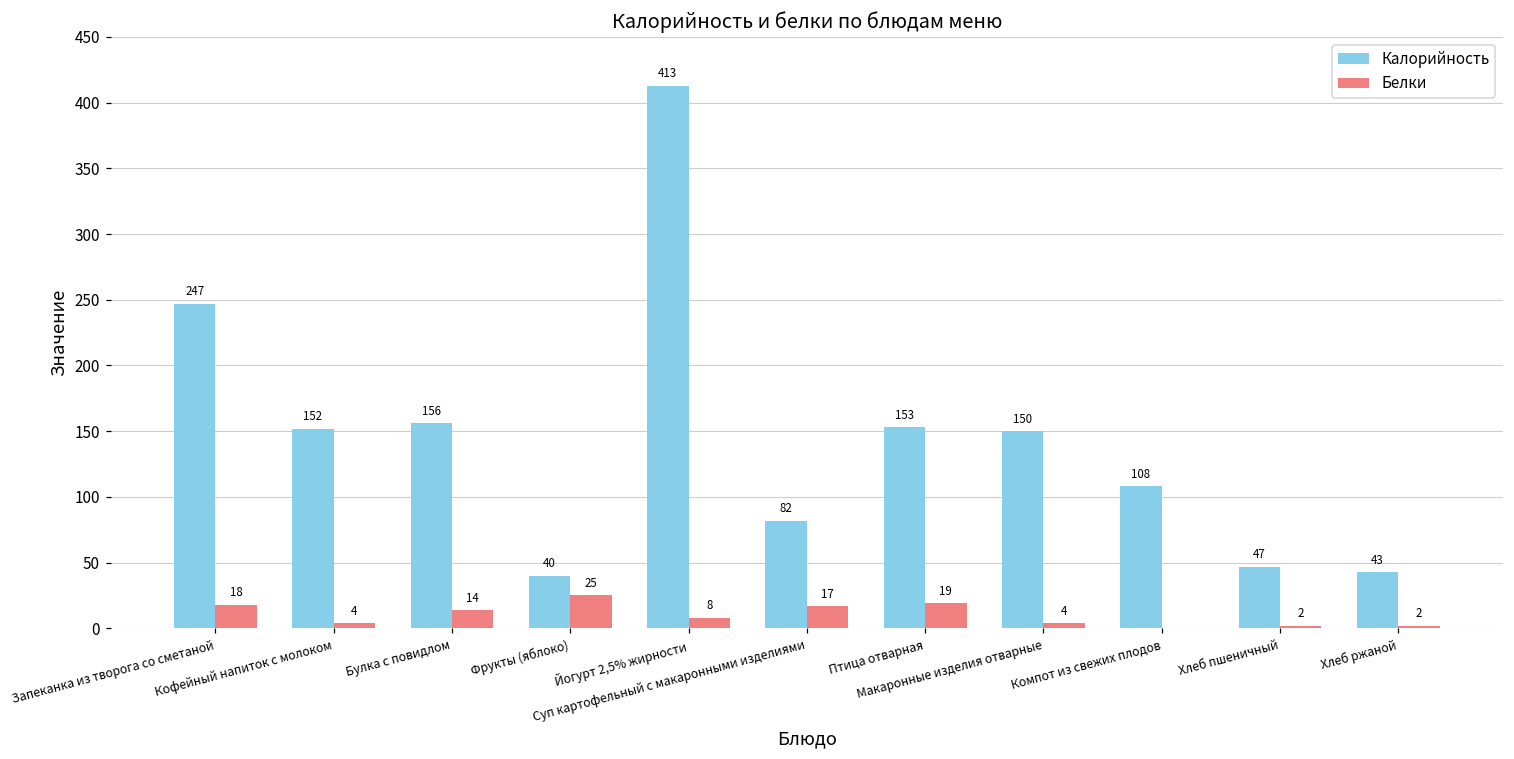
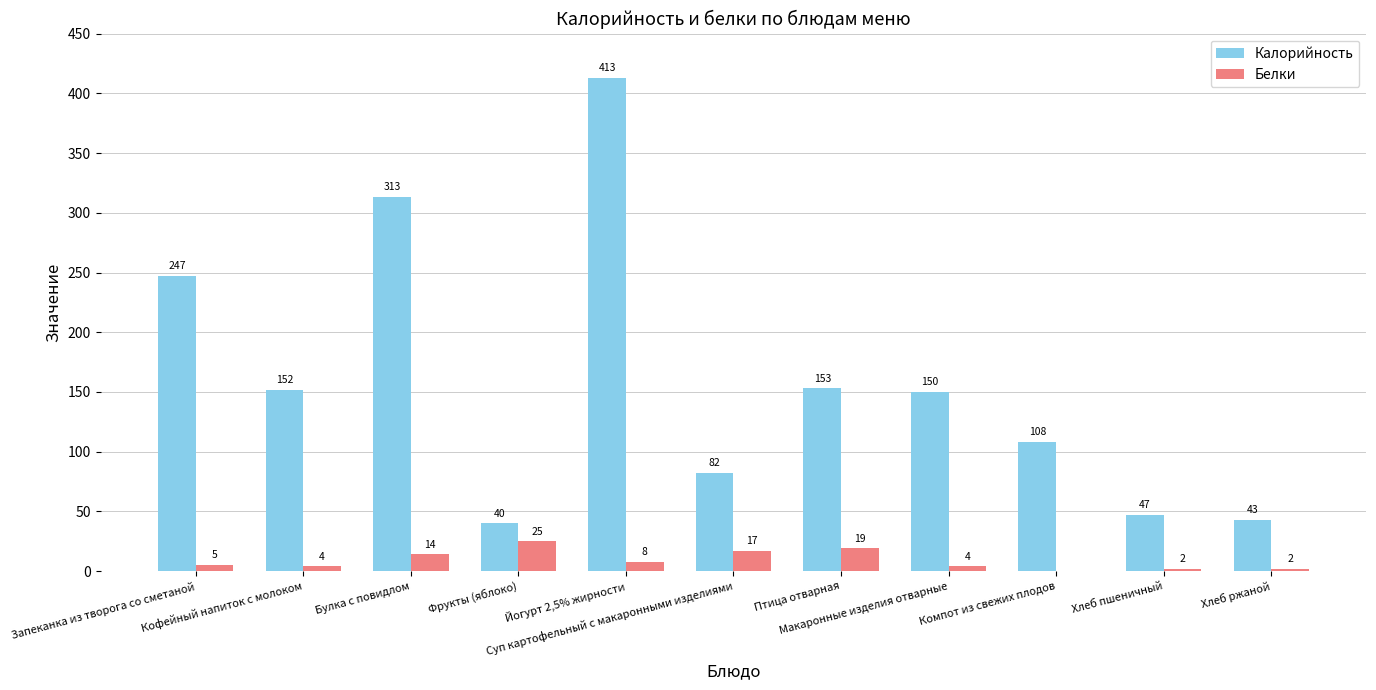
Белки, Запеканка из творога со сметаной: 18 -> 5
Калорийность, Булка с повидлом: 156 -> 313
